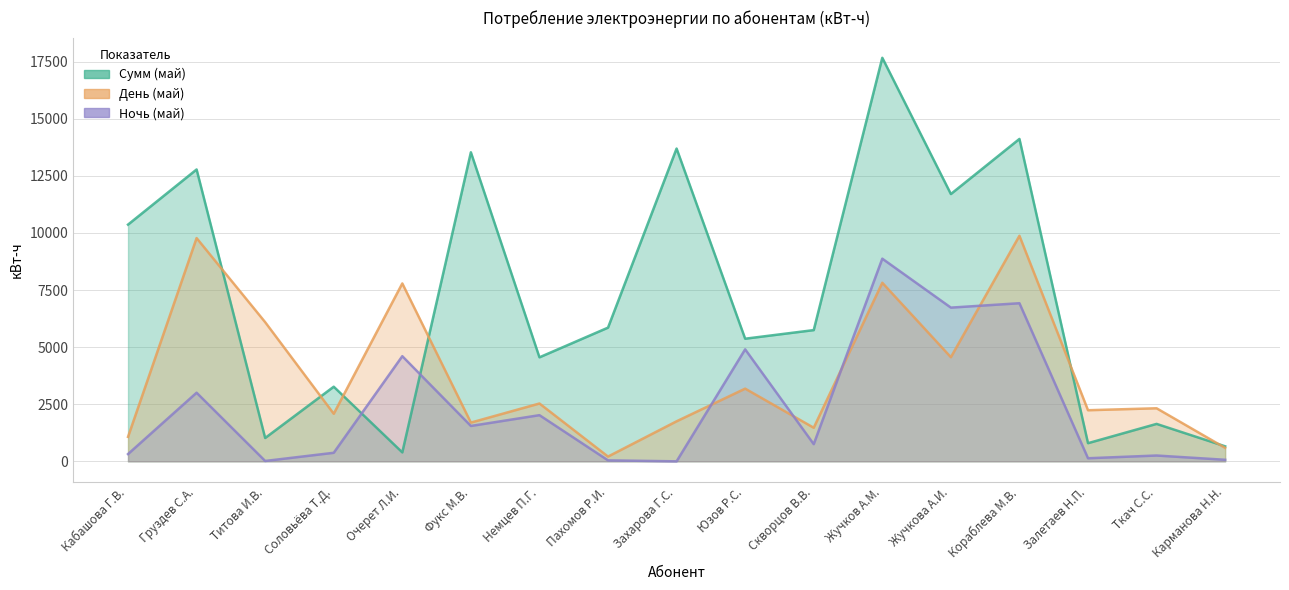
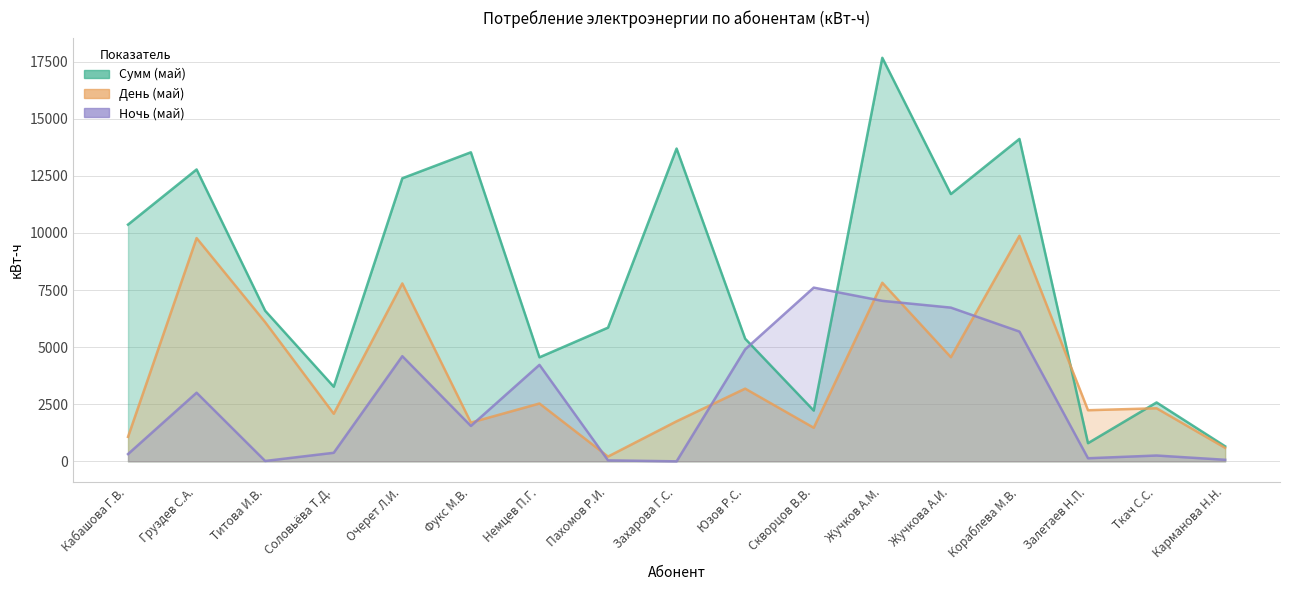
Сумм (май), Титова И.В.: 1000 -> 6600
Сумм (май), Очерет Л.И.: 400 -> 12400
Ночь (май), Немцев П.Г.: 2000 -> 4200
Сумм (май), Скворцов В.В.: 5700 -> 2200
Ночь (май), Скворцов В.В.: 800 -> 7600
Ночь (май), Жучков А.М.: 8900 -> 7000
Ночь (май), Кораблева М.В.: 6900 -> 5700
Сумм (май), Ткач С.С.: 1600 -> 2600
